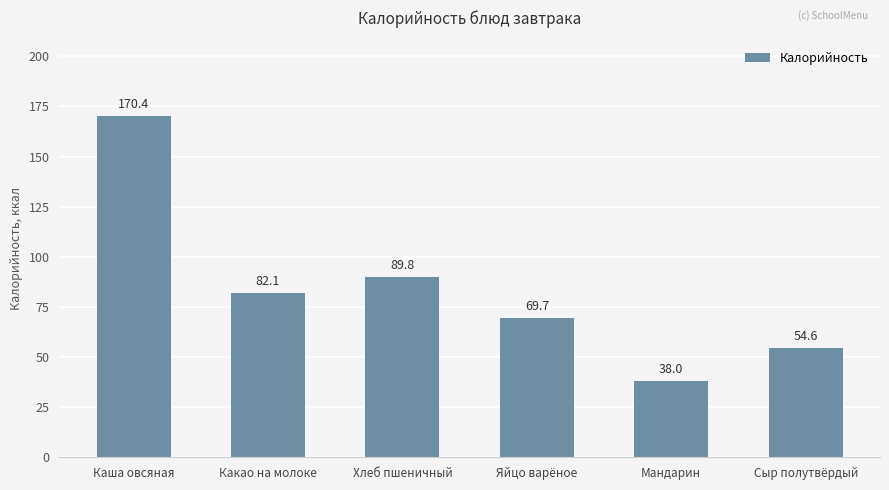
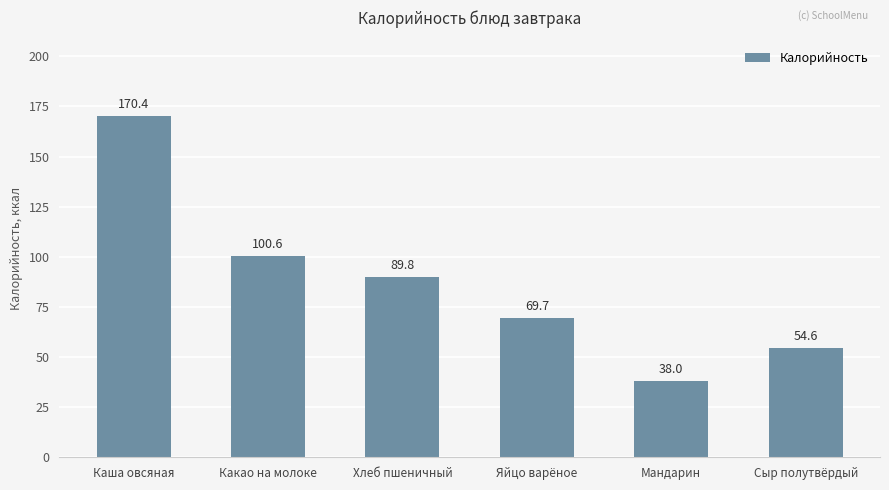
Какао на молоке: 82.1 -> 100.6
